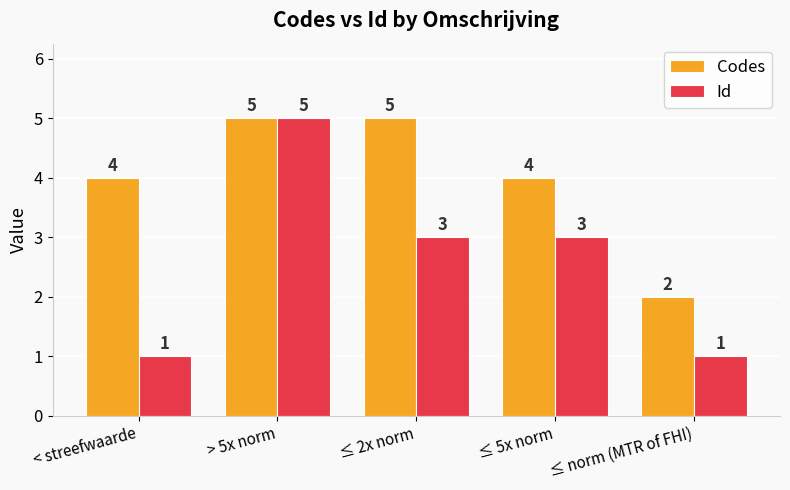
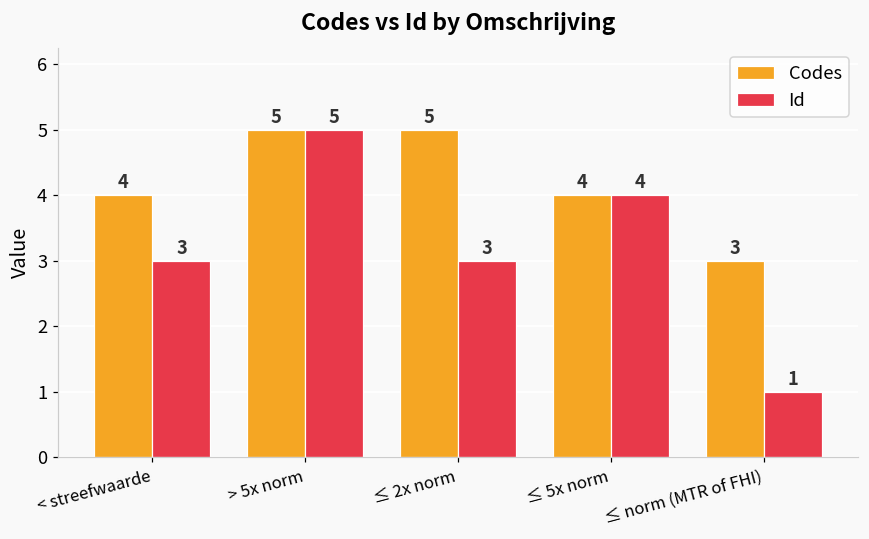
Id, < streefwaarde: 1 -> 3
Id, ≤ 5x norm: 3 -> 4
Codes, ≤ norm (MTR of FHI): 2 -> 3
